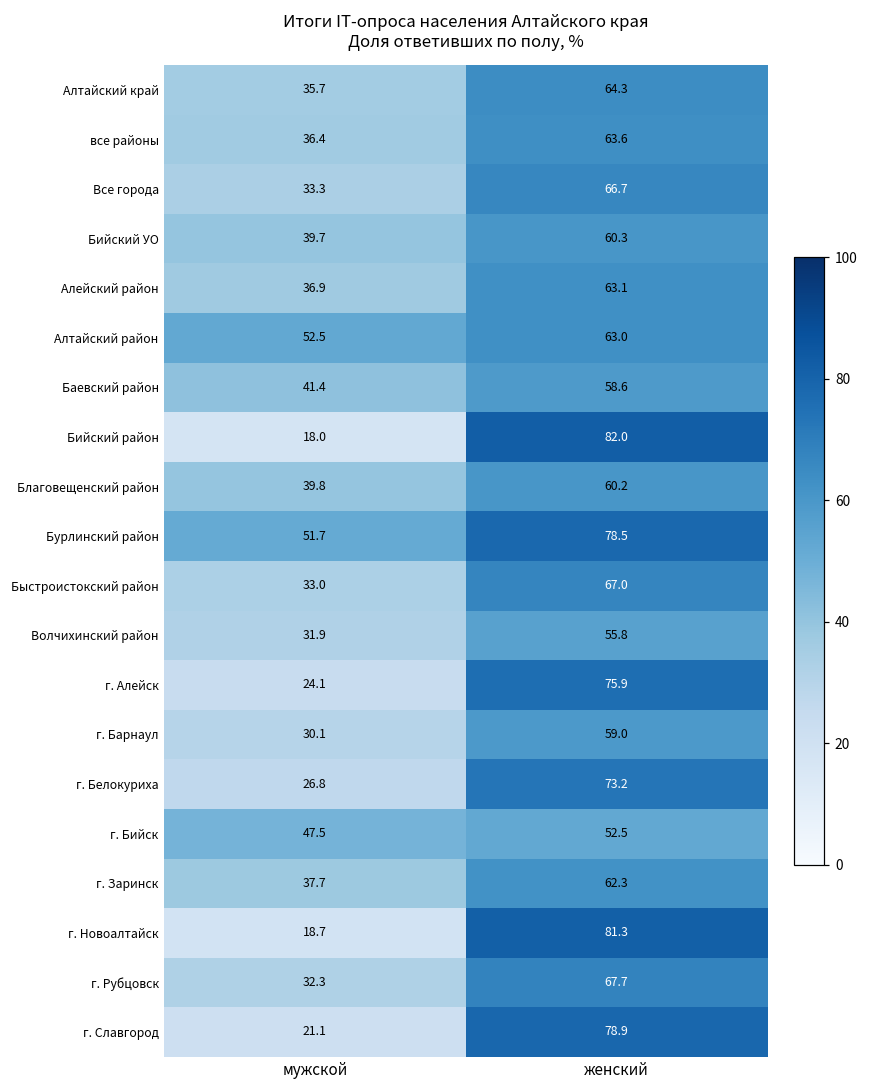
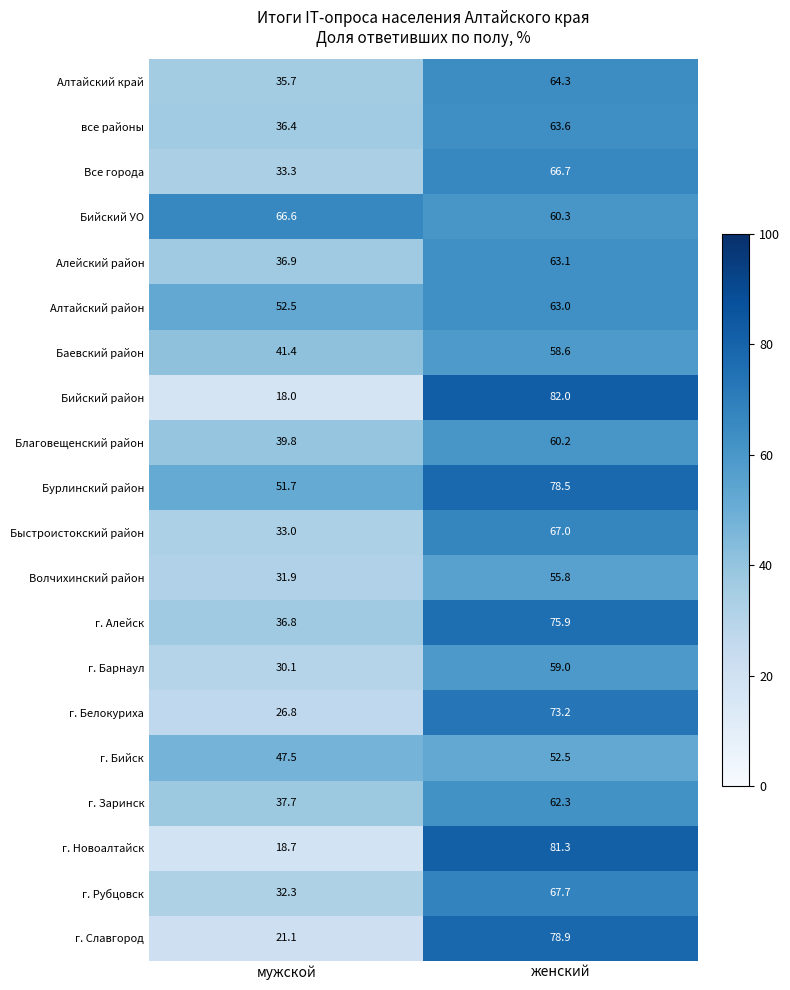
Бийский УО, мужской: 39.7 -> 66.6
г. Алейск, мужской: 24.1 -> 36.8
